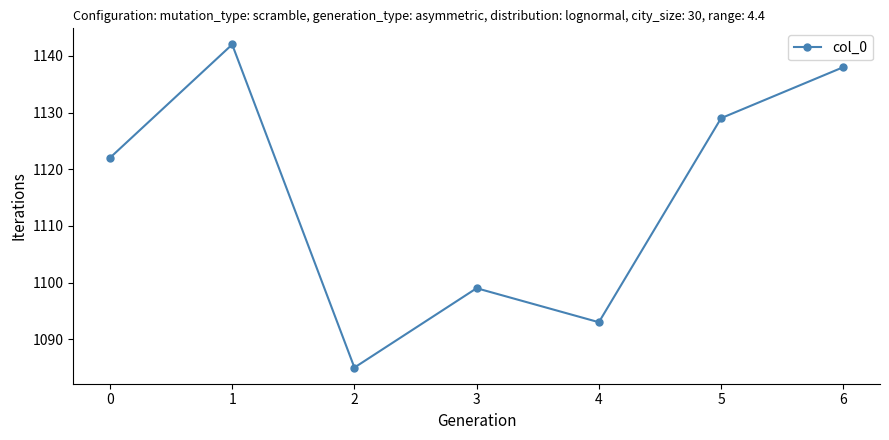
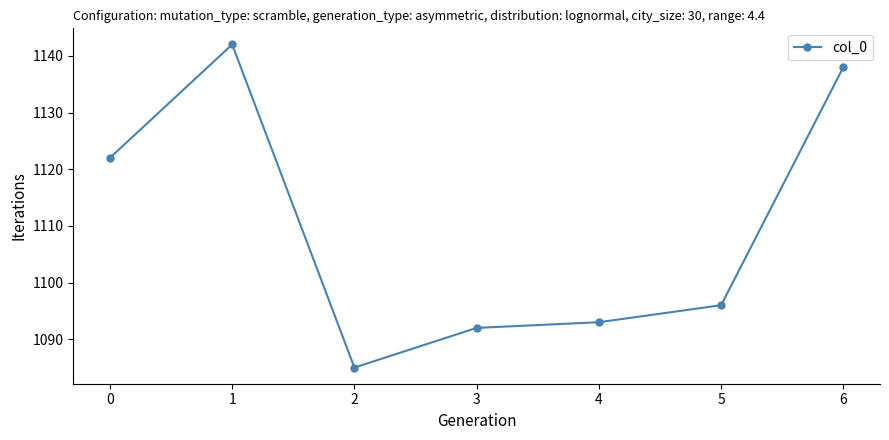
3: 1099 -> 1092
5: 1129 -> 1096
